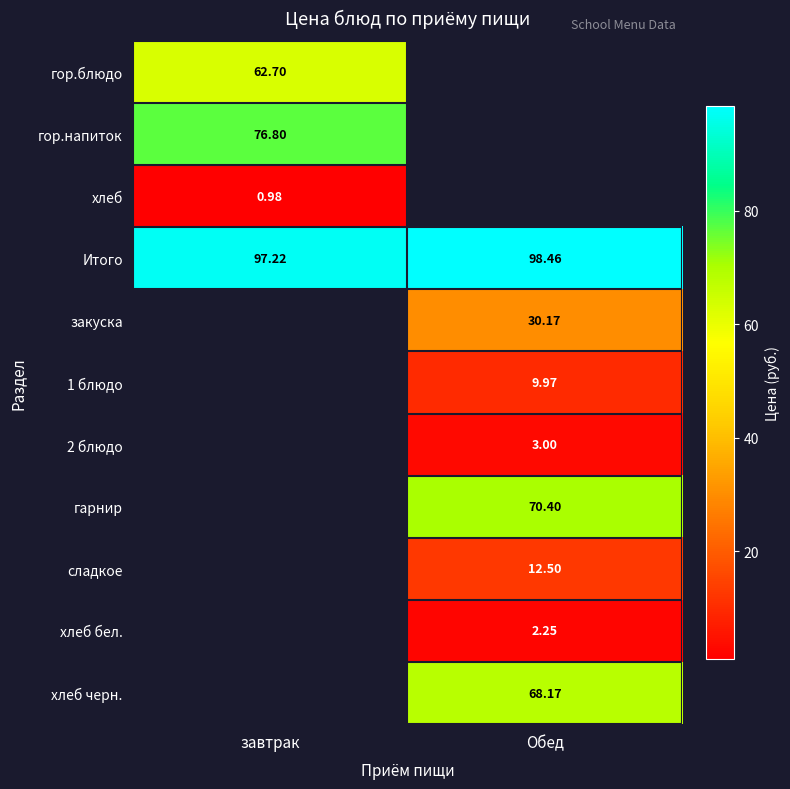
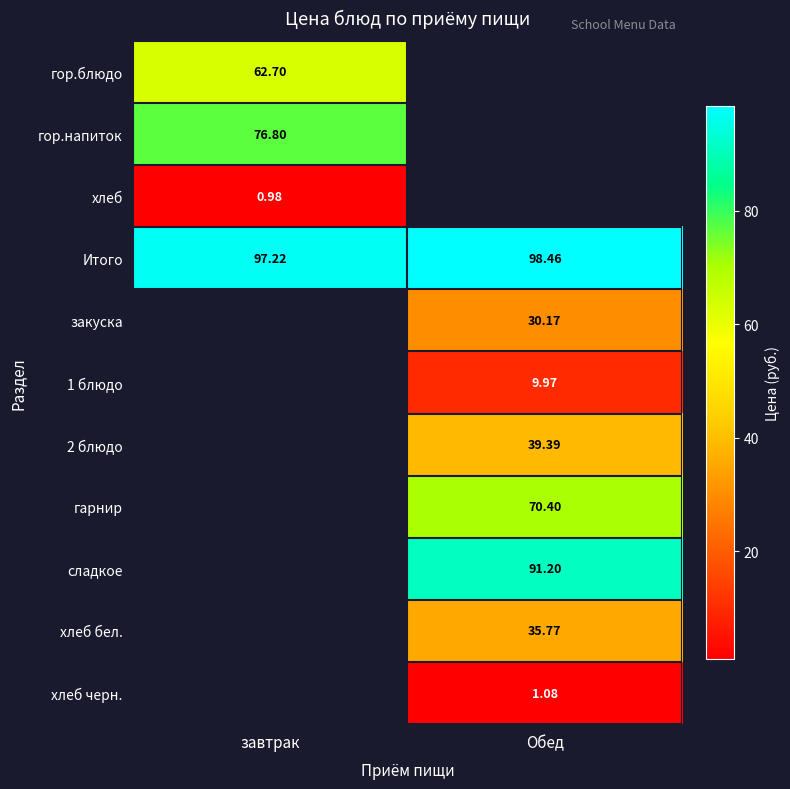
2 блюдо, Обед: 3.00 -> 39.39
сладкое, Обед: 12.50 -> 91.20
хлеб бел., Обед: 2.25 -> 35.77
хлеб черн., Обед: 68.17 -> 1.08
